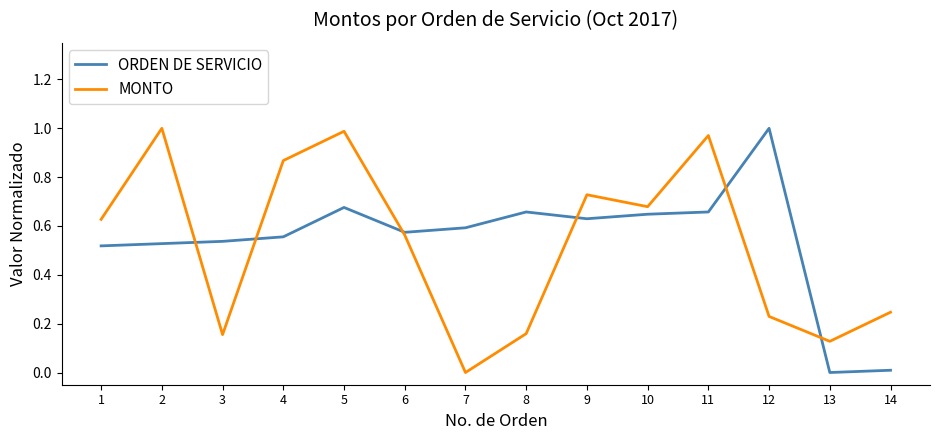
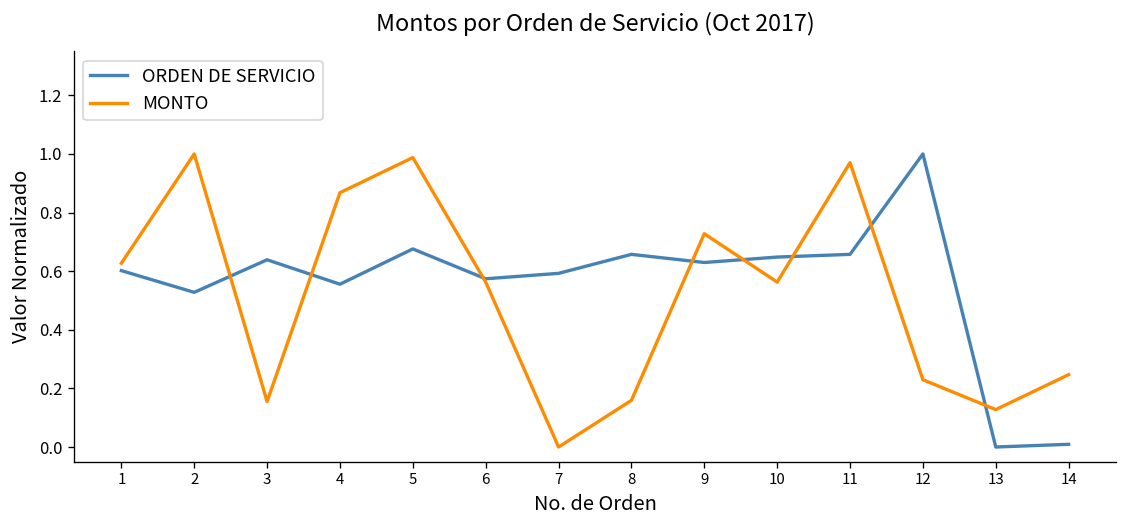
ORDEN DE SERVICIO, 1: 0.52 -> 0.60
ORDEN DE SERVICIO, 3: 0.54 -> 0.64
MONTO, 10: 0.68 -> 0.56
